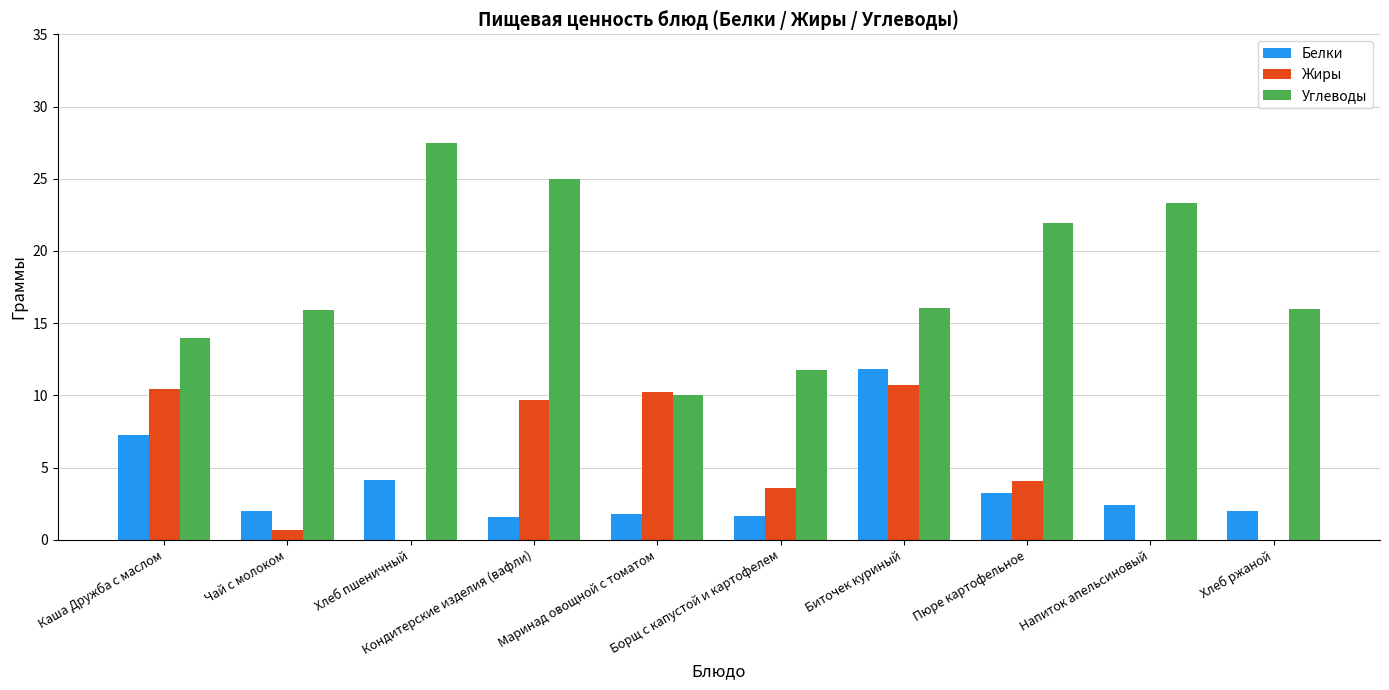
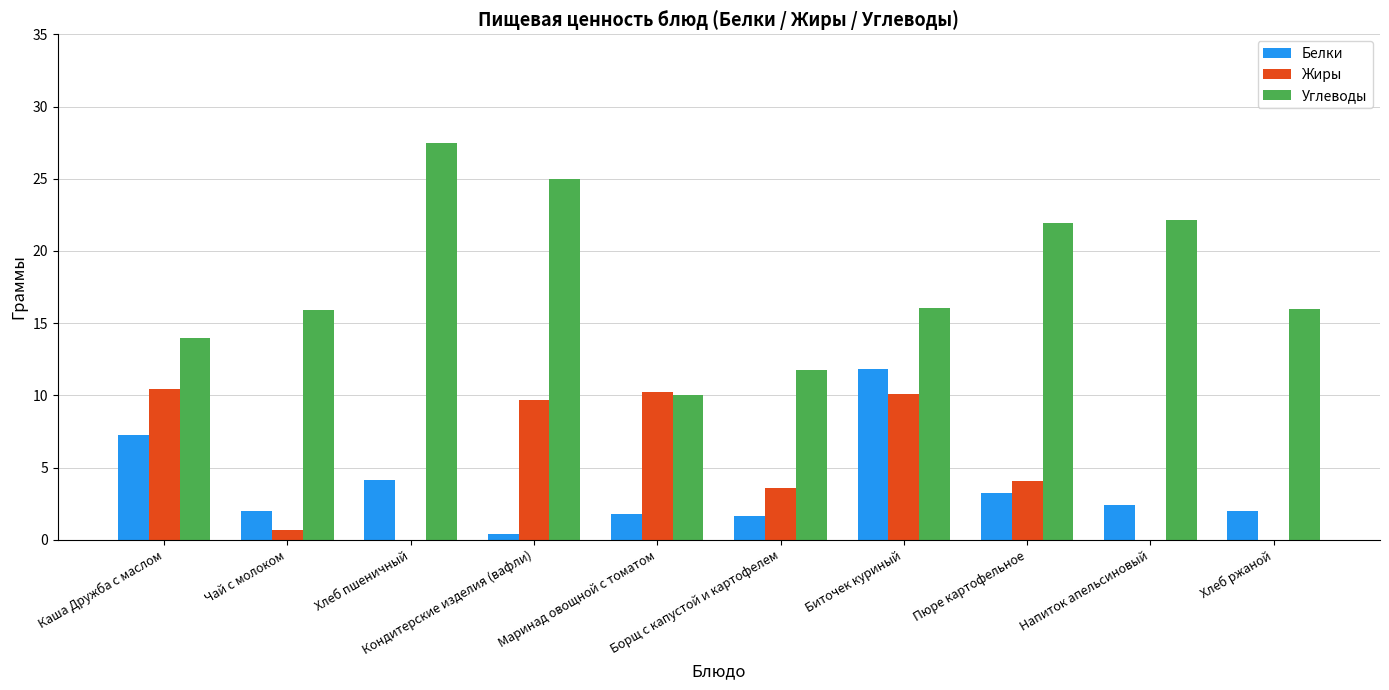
Белки, Кондитерские изделия (вафли): 1.6 -> 0.4
Жиры, Биточек куриный: 10.7 -> 10.1
Углеводы, Напиток апельсиновый: 23.3 -> 22.2
